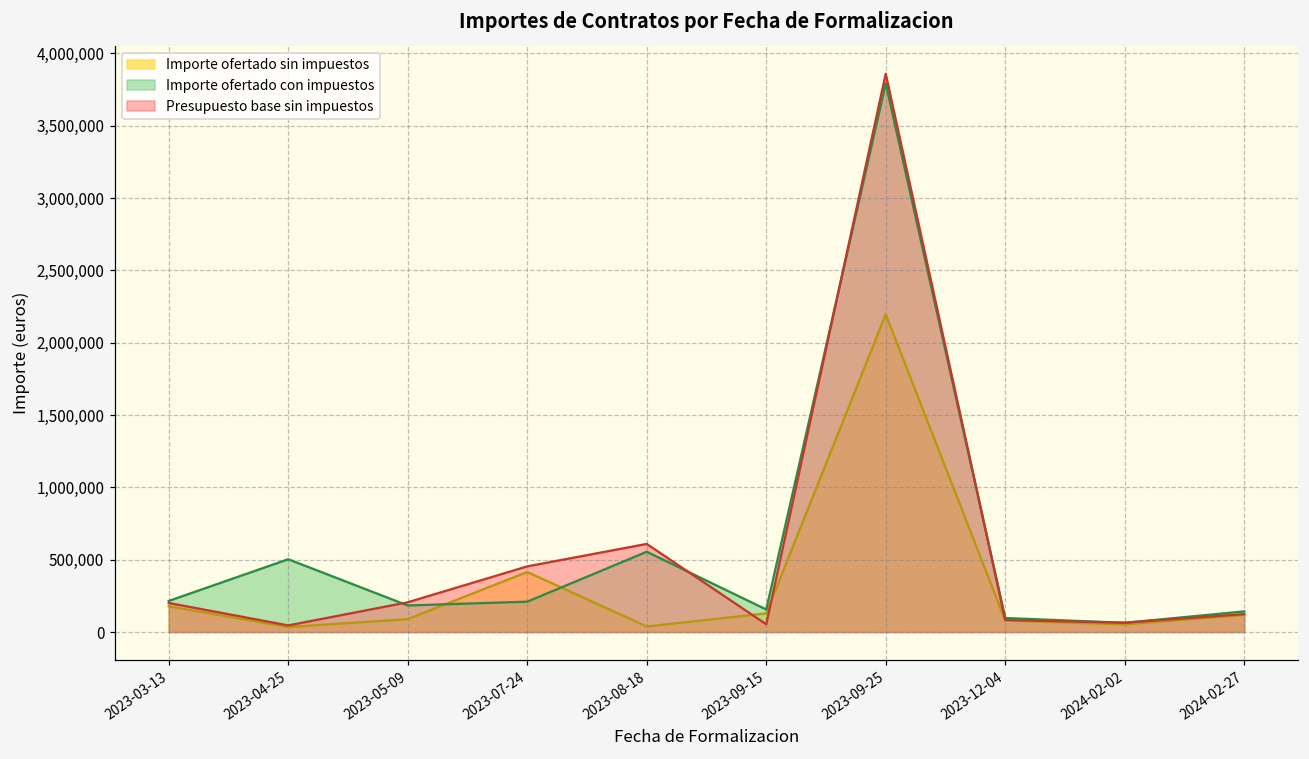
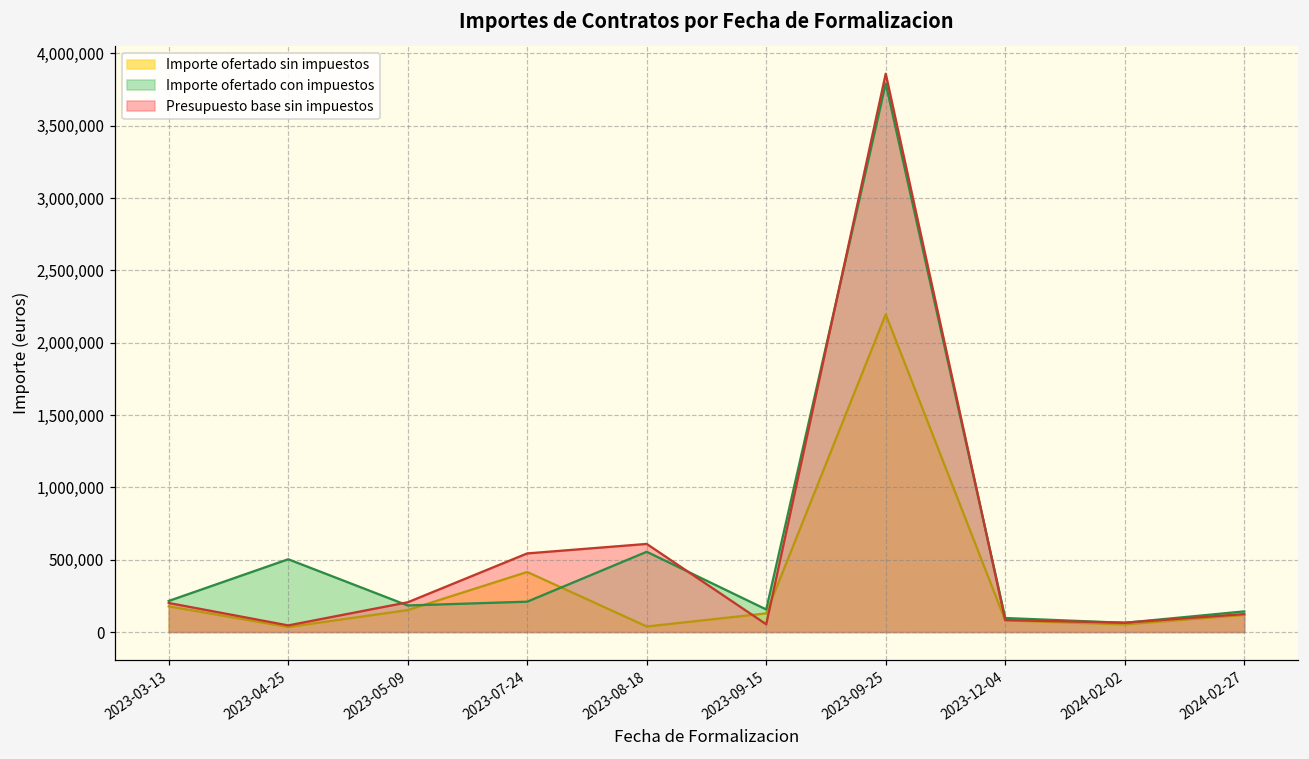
Importe ofertado sin impuestos, 2023-05-09: 90,000 -> 150,000
Presupuesto base sin impuestos, 2023-07-24: 450,000 -> 540,000
